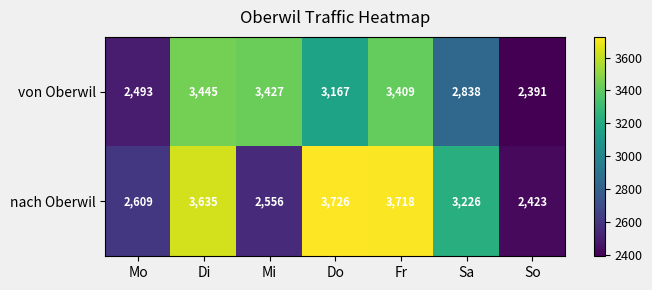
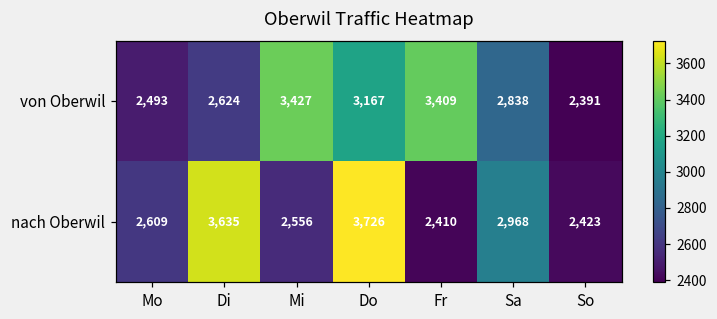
von Oberwil, Di: 3,445 -> 2,624
nach Oberwil, Fr: 3,718 -> 2,410
nach Oberwil, Sa: 3,226 -> 2,968
